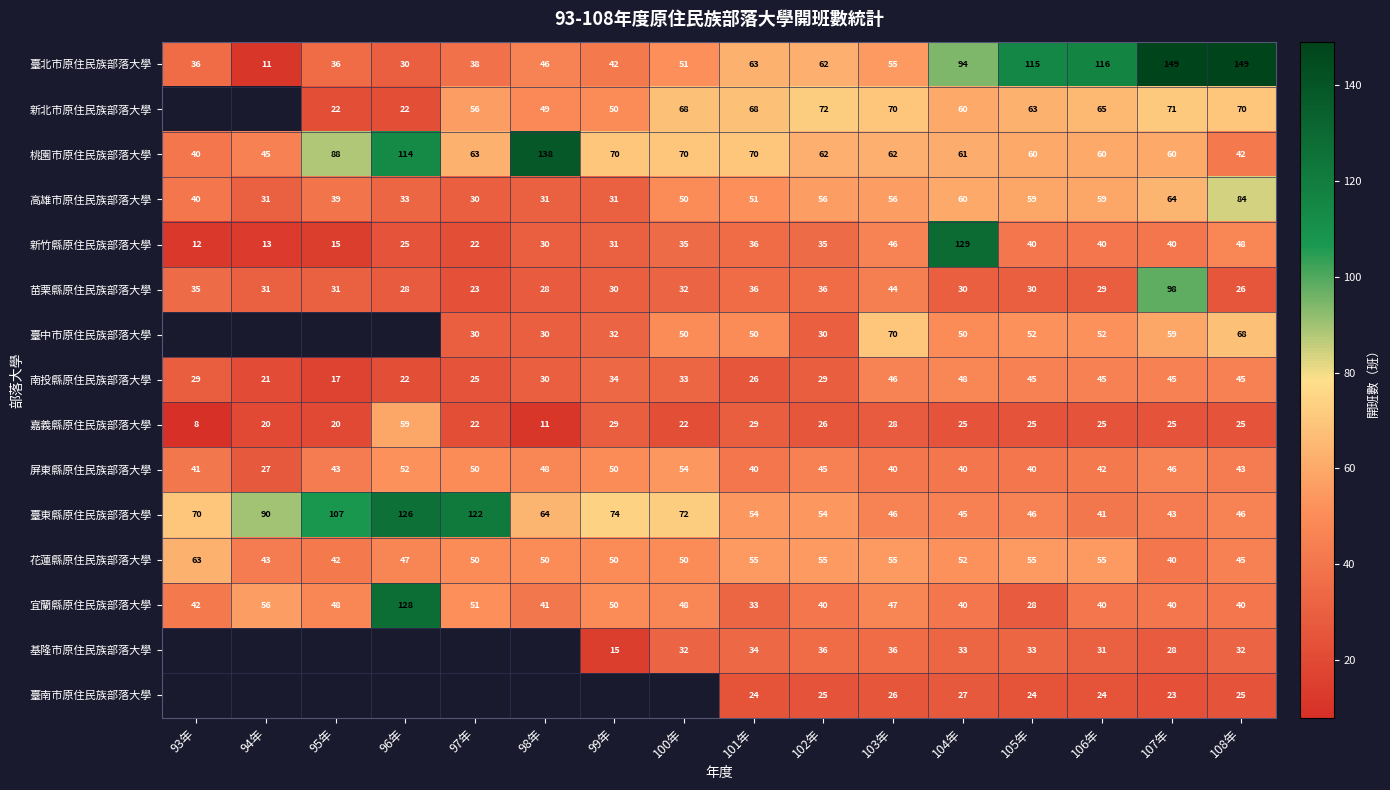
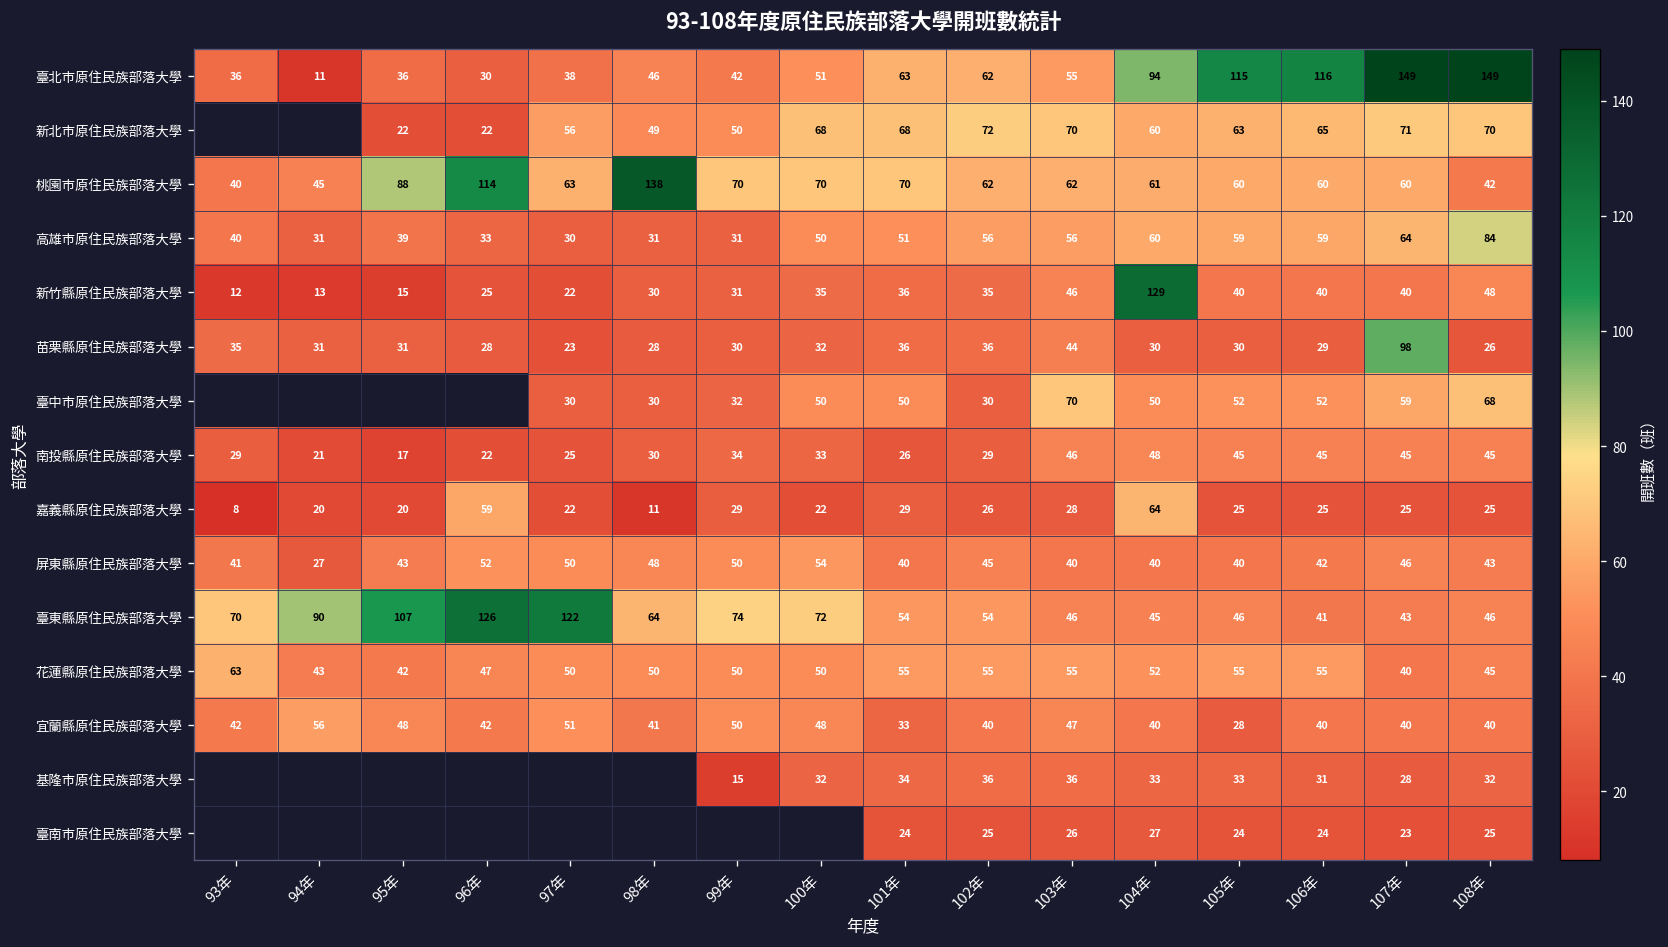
嘉義縣原住民族部落大學, 104年: 25 -> 64
宜蘭縣原住民族部落大學, 96年: 128 -> 42
